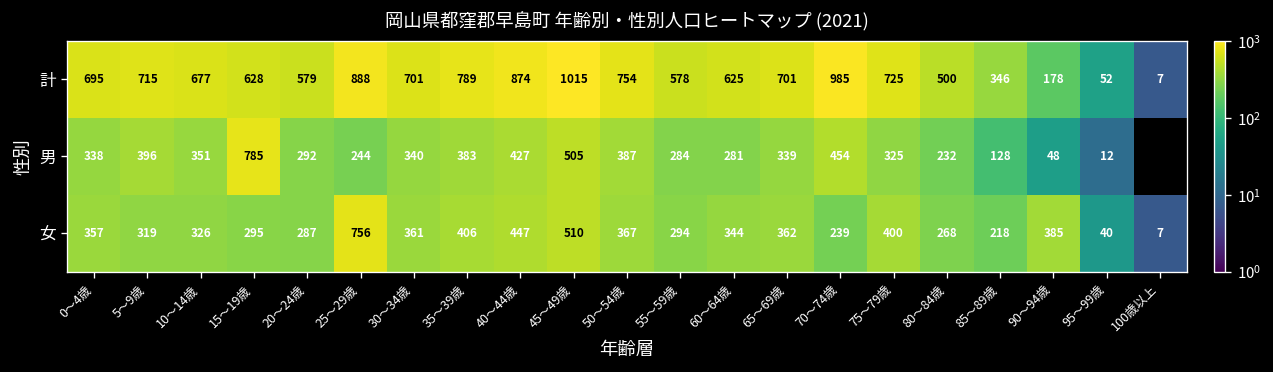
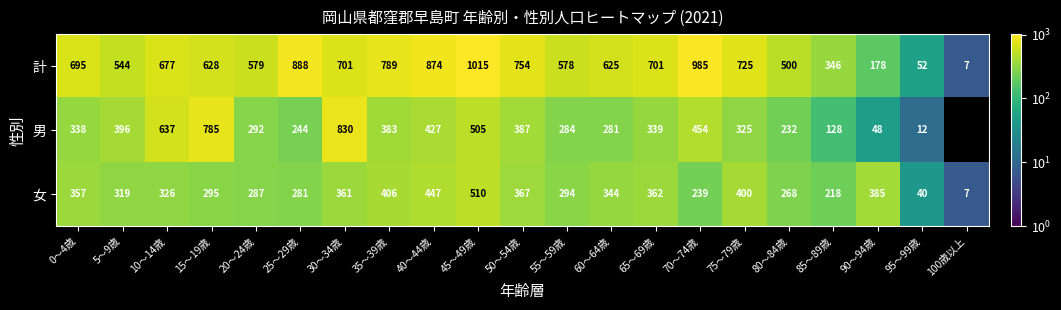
計, 5～9歳: 715 -> 544
男, 10～14歳: 351 -> 637
男, 30～34歳: 340 -> 830
女, 25～29歳: 756 -> 281
